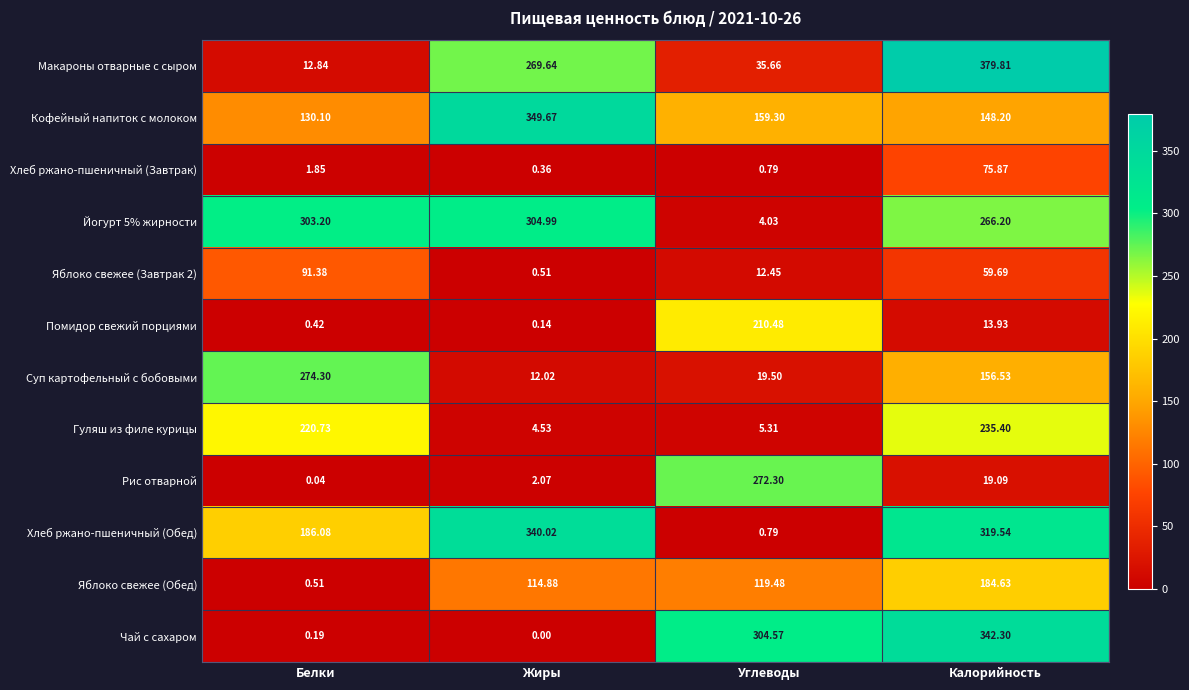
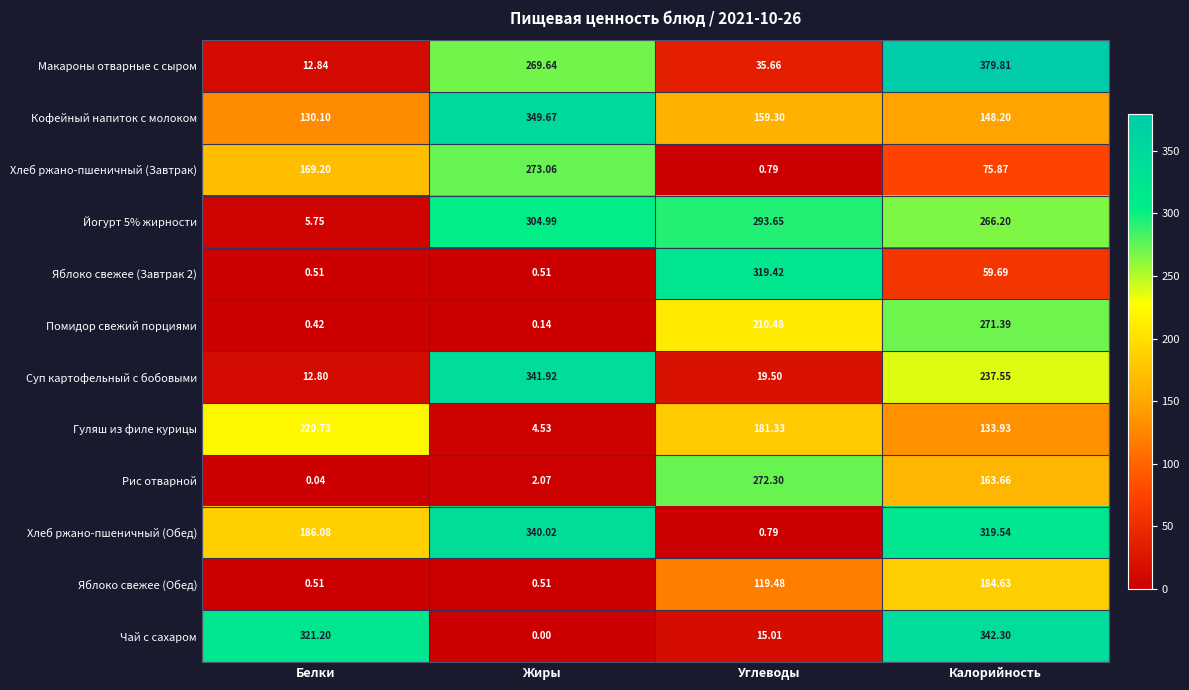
Хлеб ржано-пшеничный (Завтрак), Белки: 1.85 -> 169.20
Хлеб ржано-пшеничный (Завтрак), Жиры: 0.36 -> 273.06
Йогурт 5% жирности, Белки: 303.20 -> 5.75
Йогурт 5% жирности, Углеводы: 4.03 -> 293.65
Яблоко свежее (Завтрак 2), Белки: 91.38 -> 0.51
Яблоко свежее (Завтрак 2), Углеводы: 12.45 -> 319.42
Помидор свежий порциями, Калорийность: 13.93 -> 271.39
Суп картофельный с бобовыми, Белки: 274.30 -> 12.80
Суп картофельный с бобовыми, Жиры: 12.02 -> 341.92
Суп картофельный с бобовыми, Калорийность: 156.53 -> 237.55
Гуляш из филе курицы, Углеводы: 5.31 -> 181.33
Гуляш из филе курицы, Калорийность: 235.40 -> 133.93
Рис отварной, Калорийность: 19.09 -> 163.66
Яблоко свежее (Обед), Жиры: 114.88 -> 0.51
Чай с сахаром, Белки: 0.19 -> 321.20
Чай с сахаром, Углеводы: 304.57 -> 15.01
